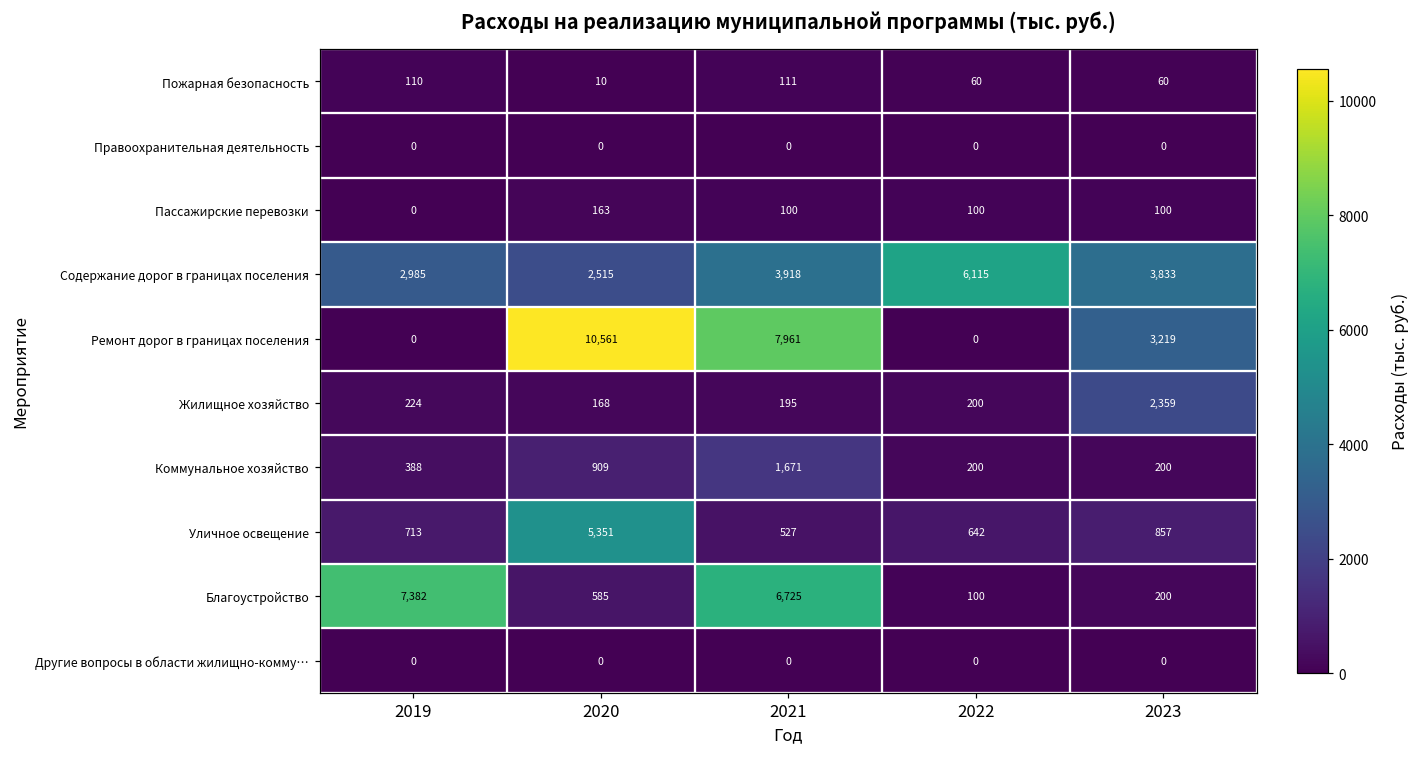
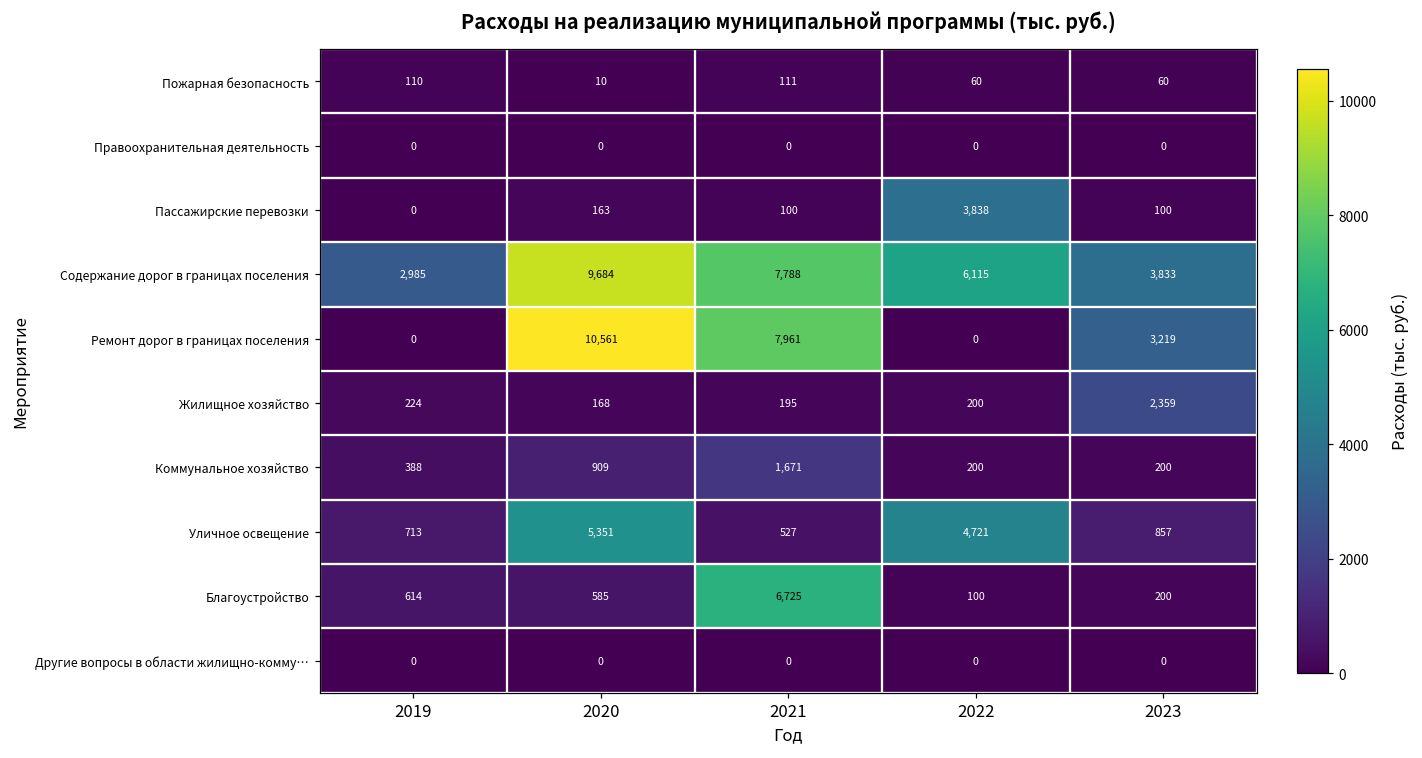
Пассажирские перевозки, 2022: 100 -> 3,838
Содержание дорог в границах поселения, 2020: 2,515 -> 9,684
Содержание дорог в границах поселения, 2021: 3,918 -> 7,788
Уличное освещение, 2022: 642 -> 4,721
Благоустройство, 2019: 7,382 -> 614
